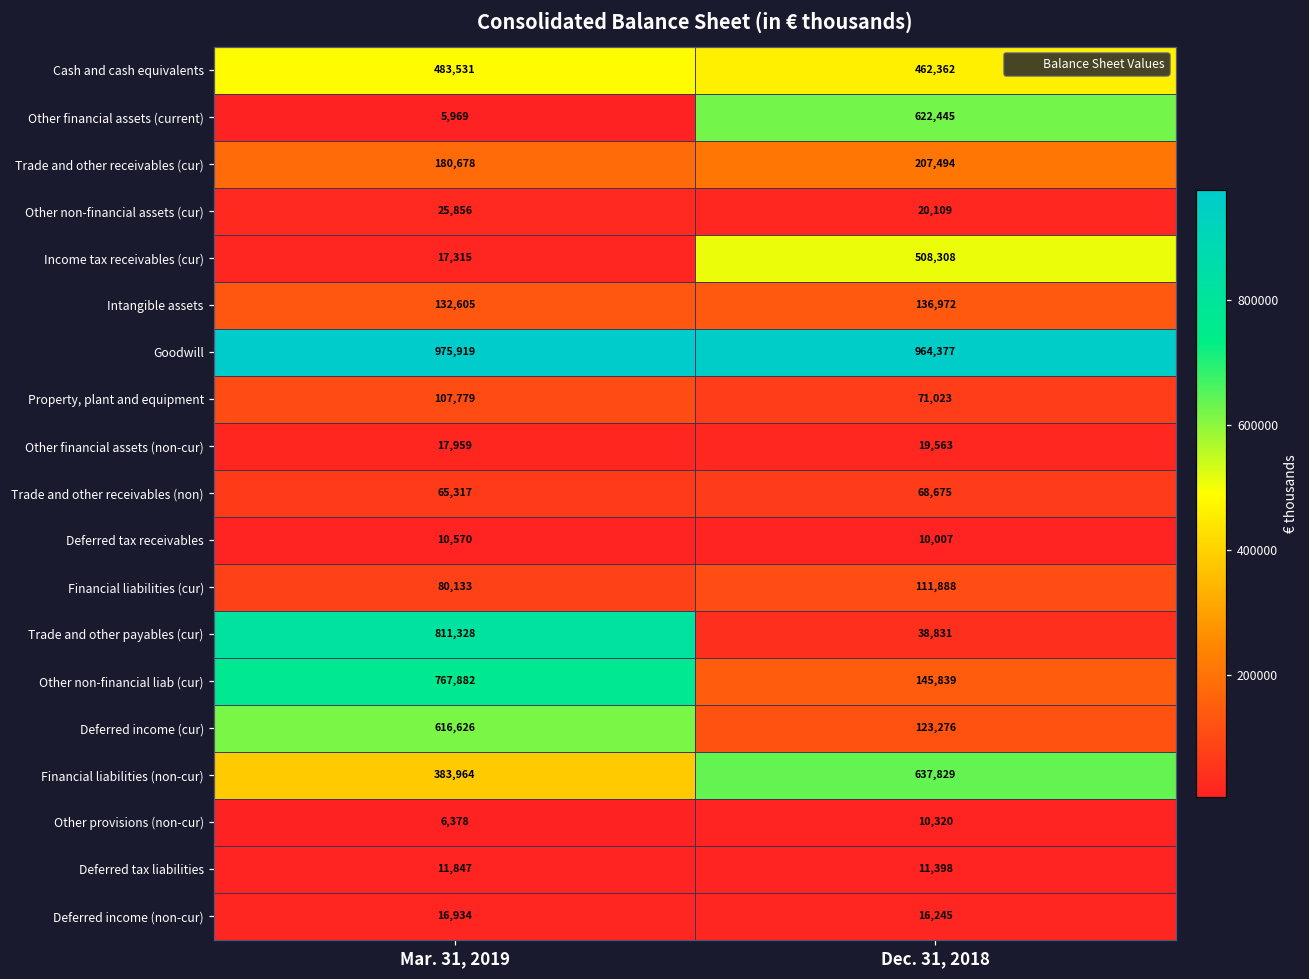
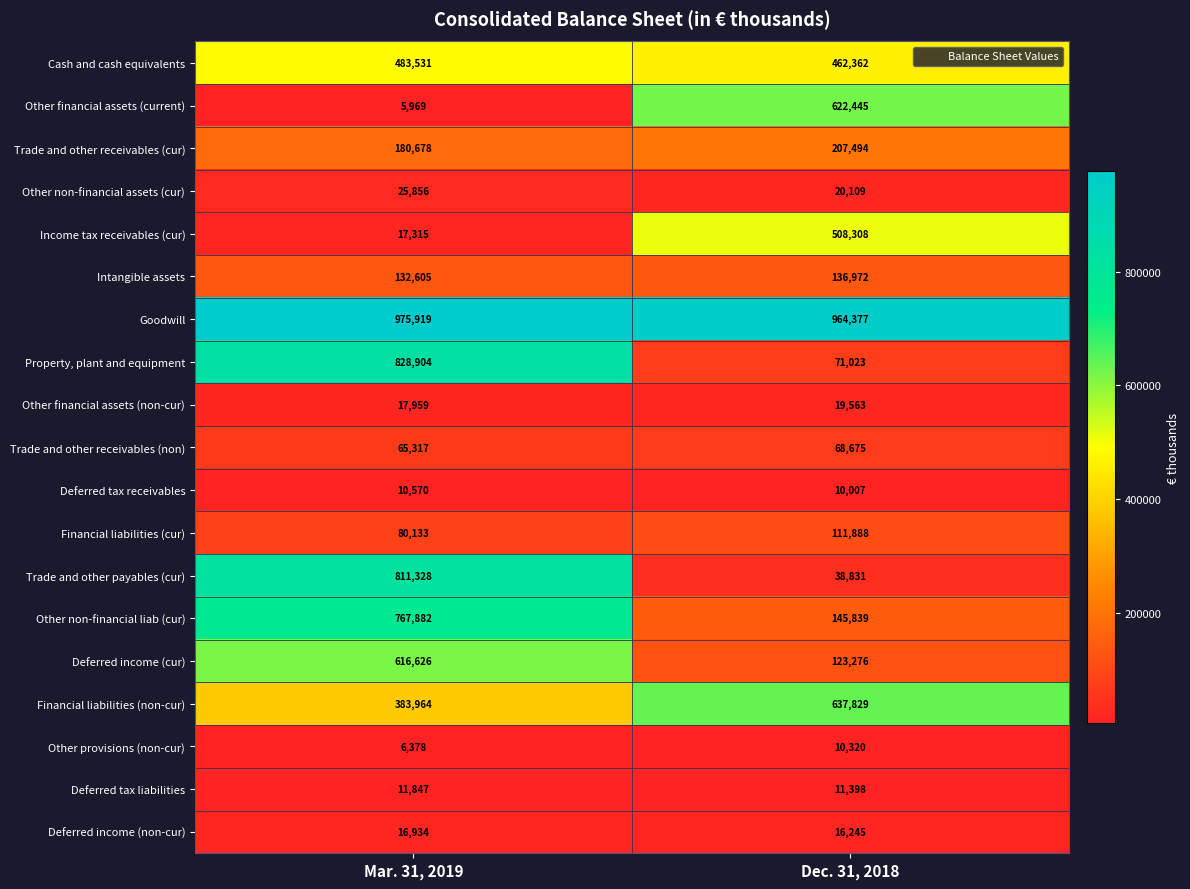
Property, plant and equipment, Mar. 31, 2019: 107,779 -> 828,904
